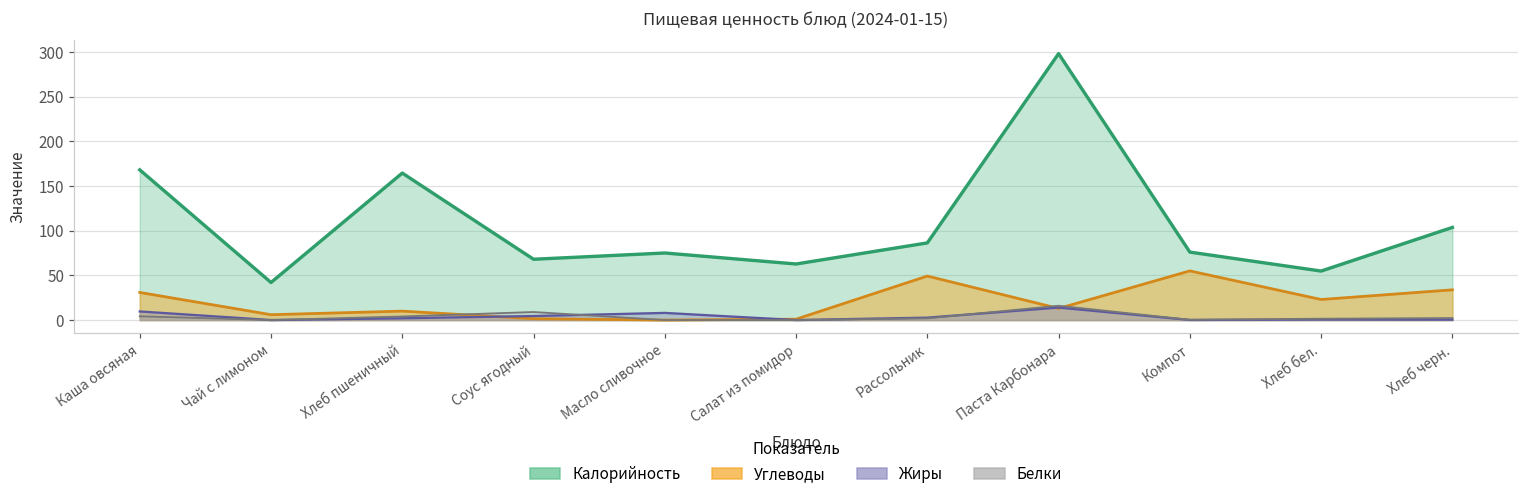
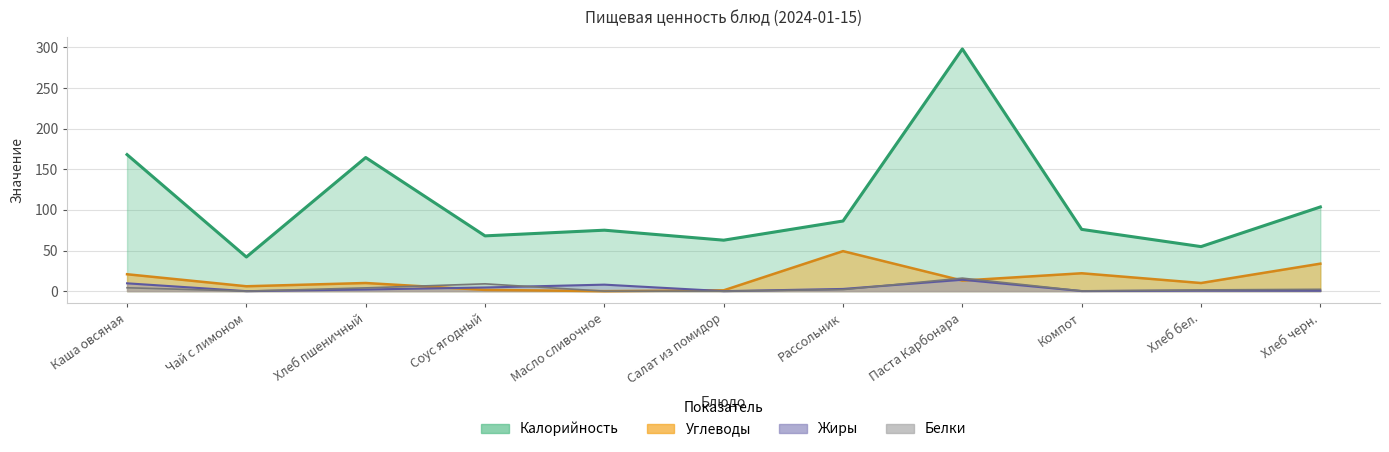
Углеводы, Каша овсяная: 30 -> 20
Углеводы, Компот: 60 -> 20
Углеводы, Хлеб бел.: 20 -> 10
